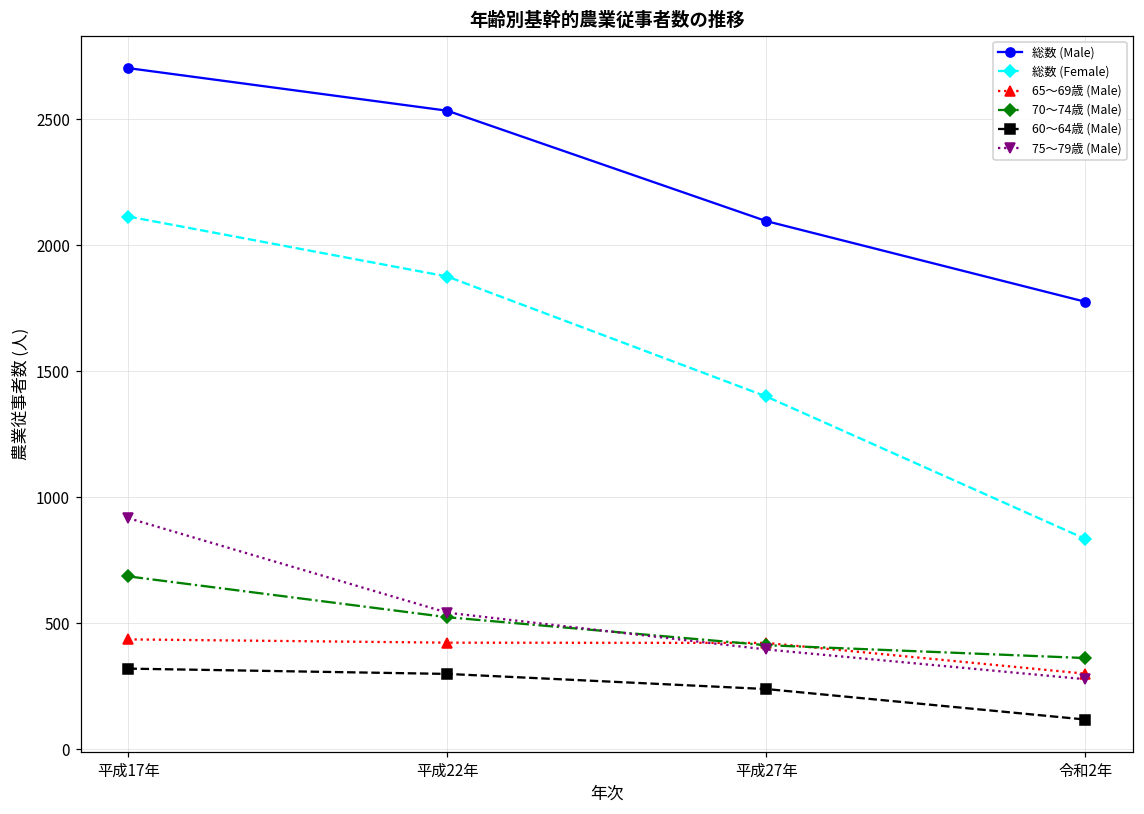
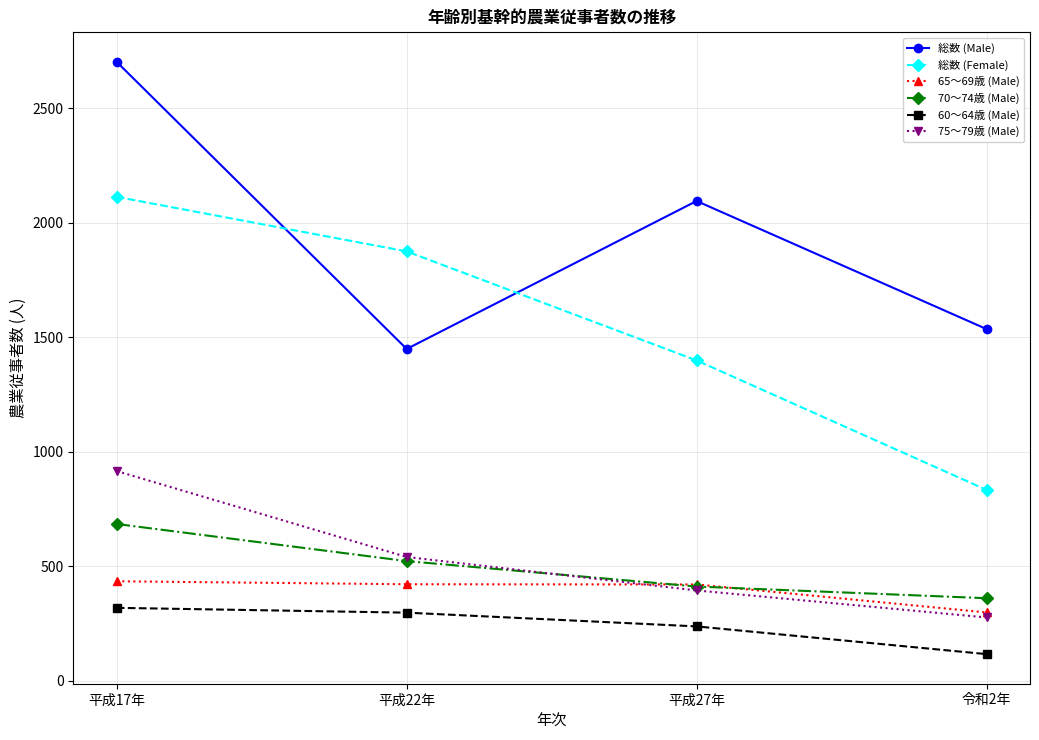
総数 (Male), 平成22年: 2530 -> 1450
総数 (Male), 令和2年: 1780 -> 1540
